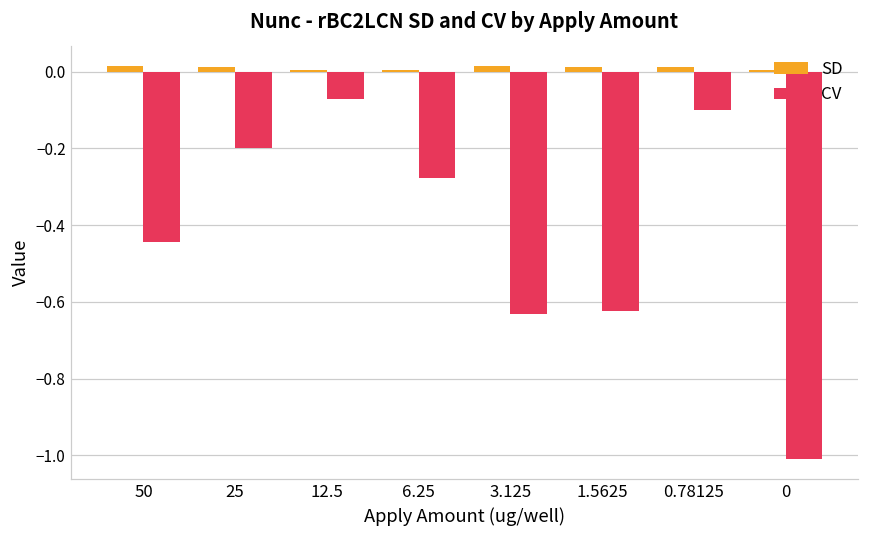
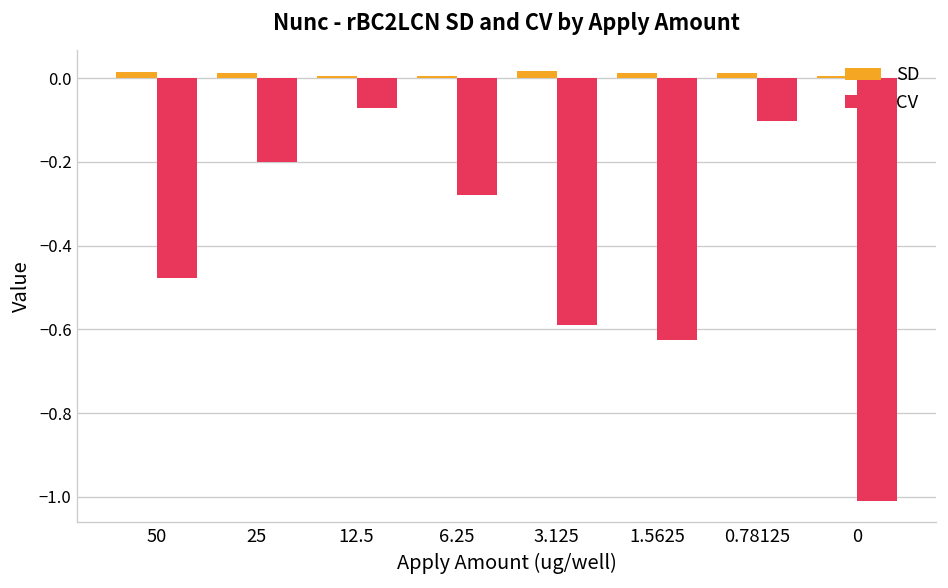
CV, 50: -0.45 -> -0.48
CV, 3.125: -0.63 -> -0.59
